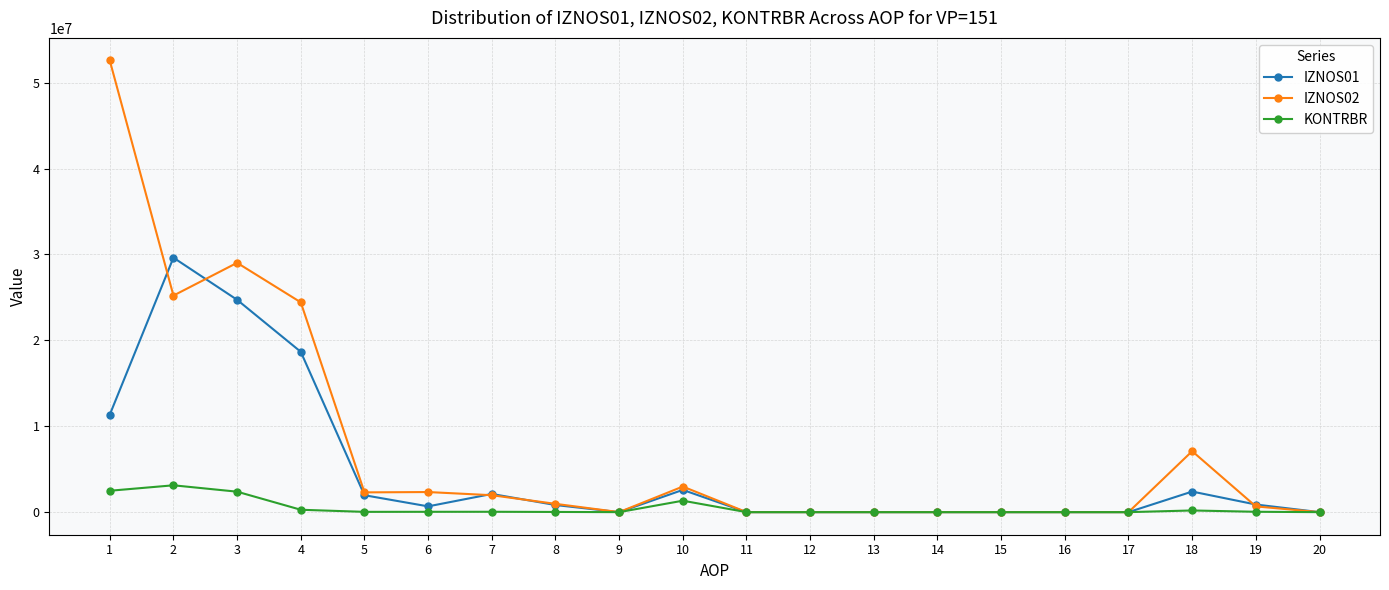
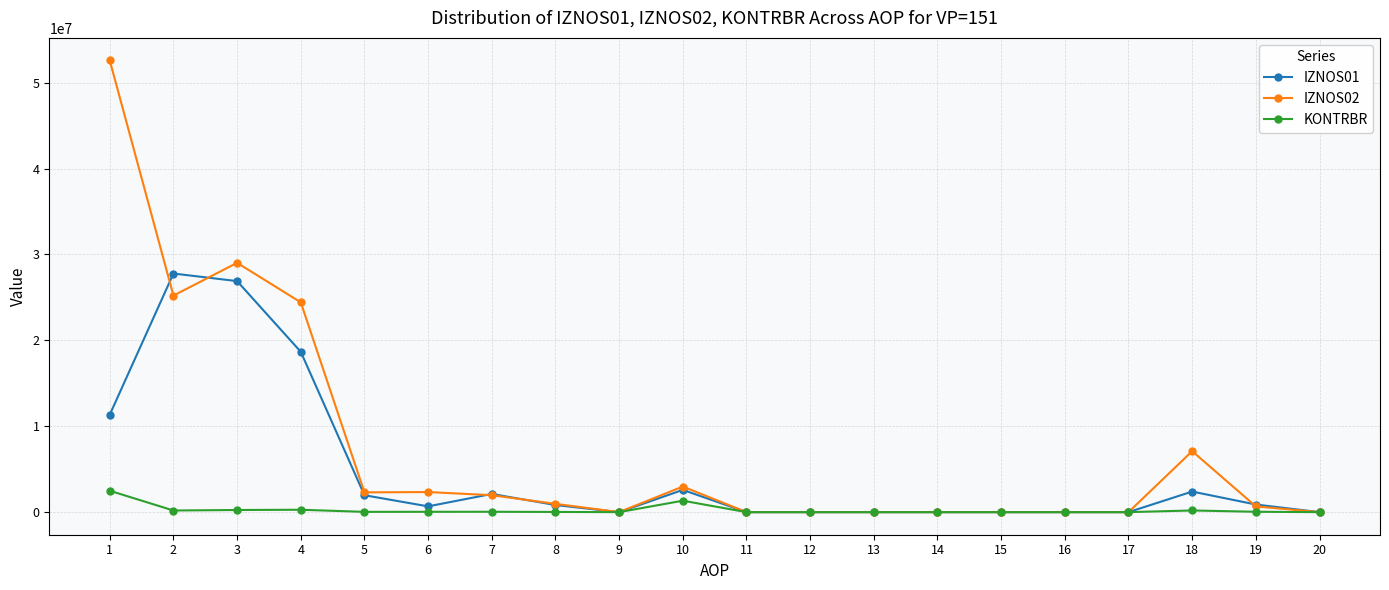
IZNOS01, 2: 30000000 -> 28000000
KONTRBR, 2: 3000000 -> 0
IZNOS01, 3: 25000000 -> 27000000
KONTRBR, 3: 2000000 -> 0
